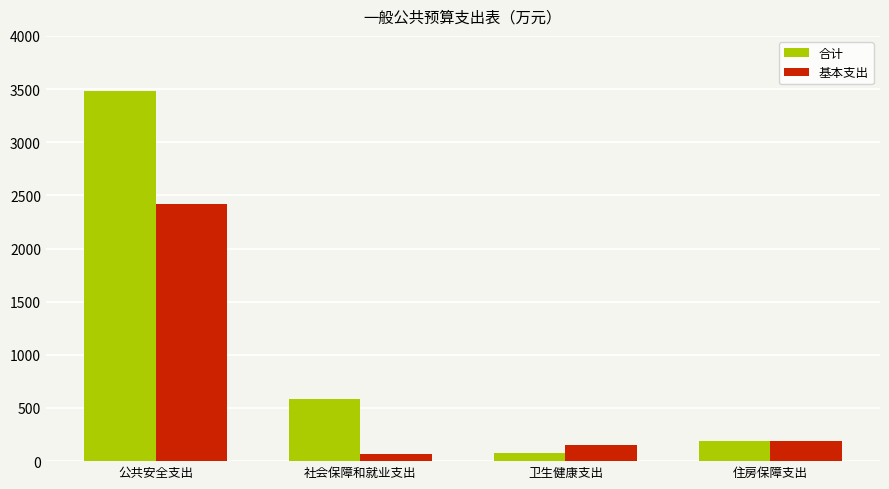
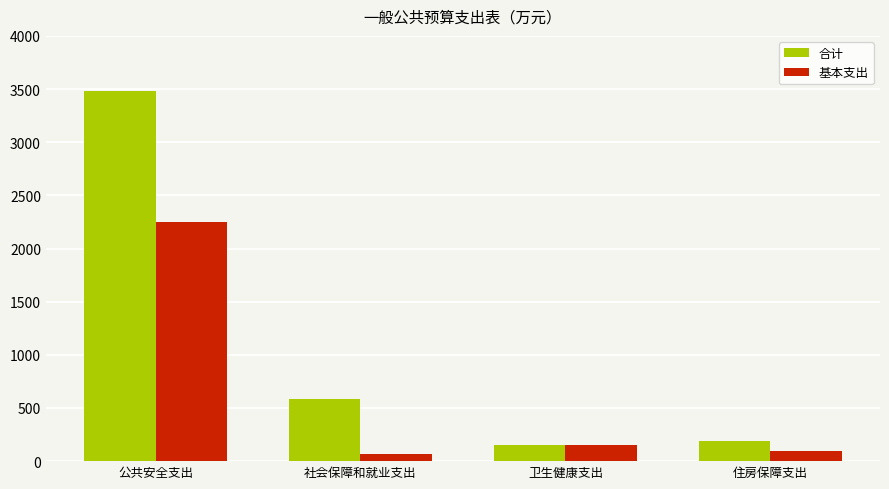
基本支出, 公共安全支出: 2420 -> 2250
合计, 卫生健康支出: 70 -> 150
基本支出, 住房保障支出: 190 -> 100
